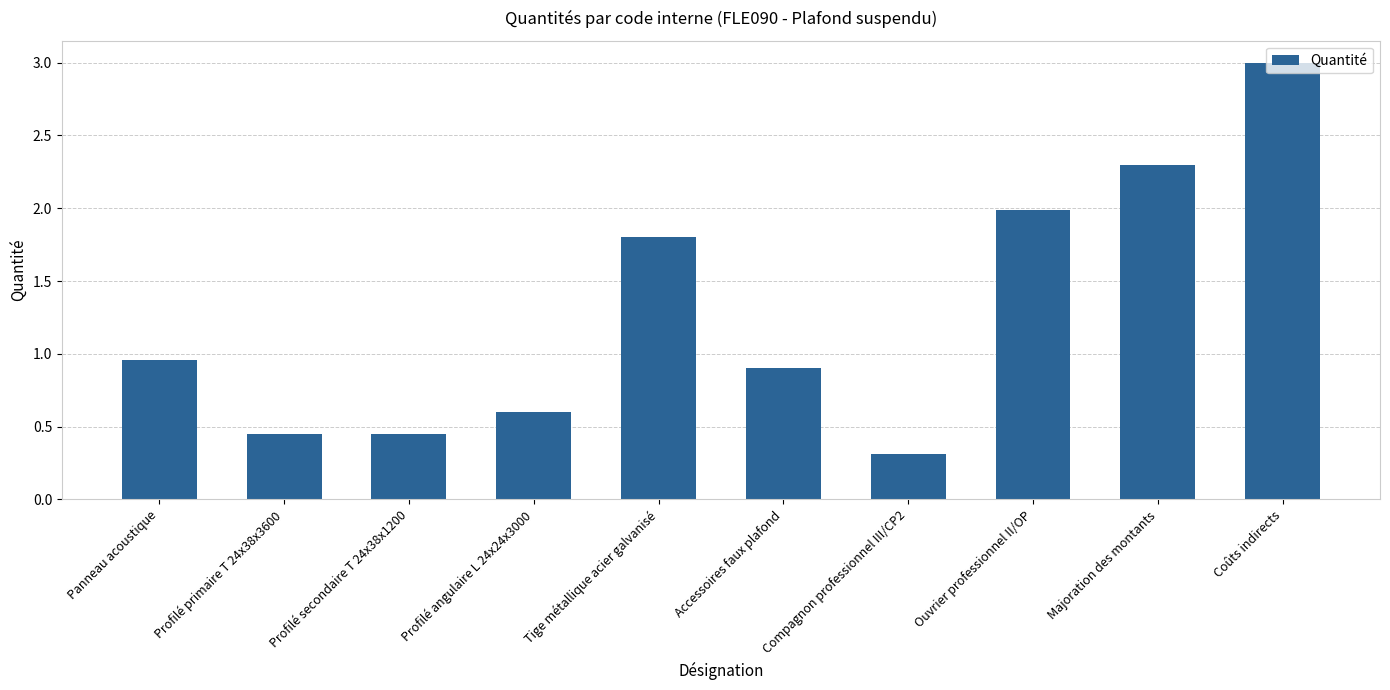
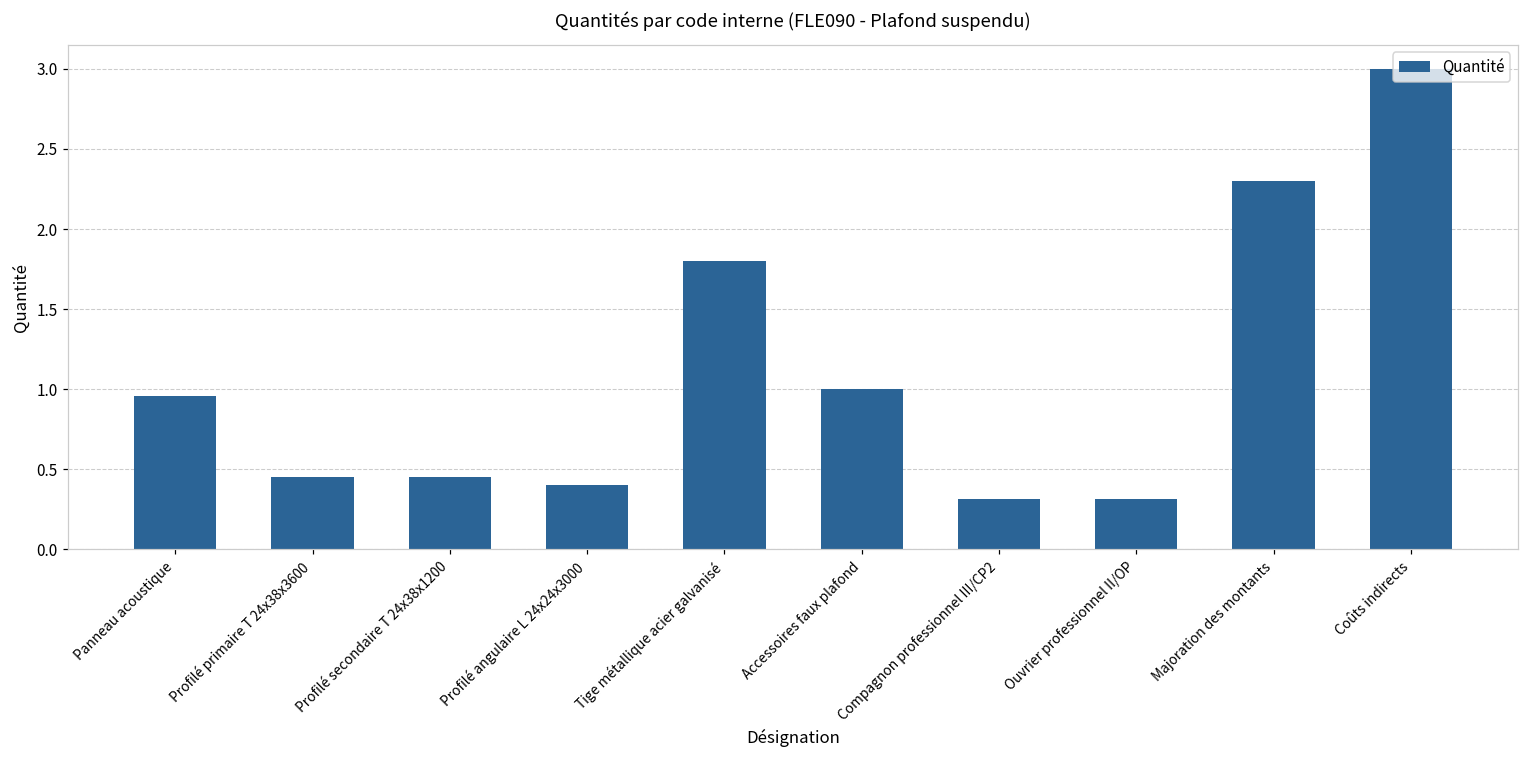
Profilé angulaire L 24x24x3000: 0.6 -> 0.4
Accessoires faux plafond: 0.9 -> 1.0
Ouvrier professionnel II/OP: 1.99 -> 0.31
